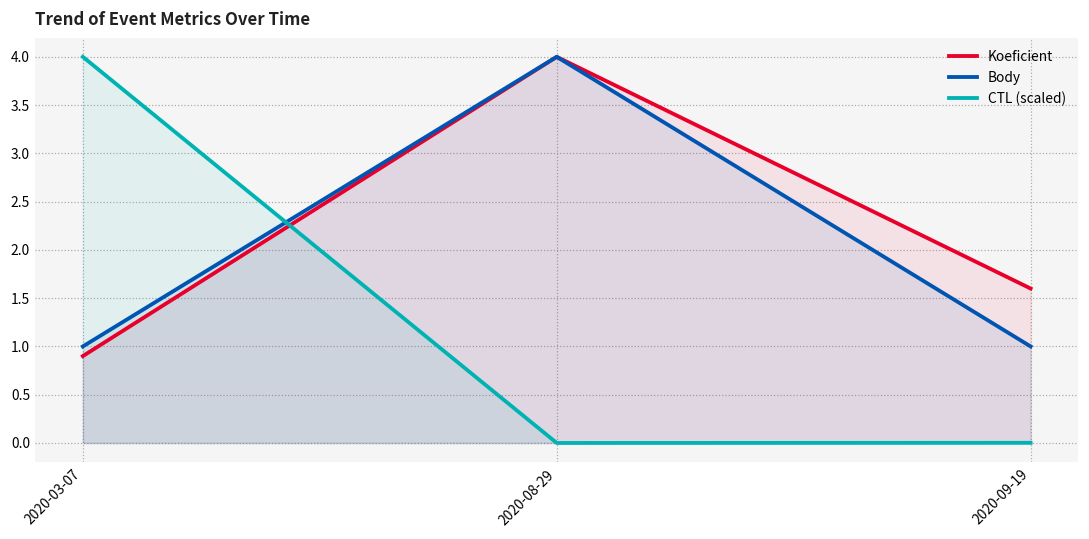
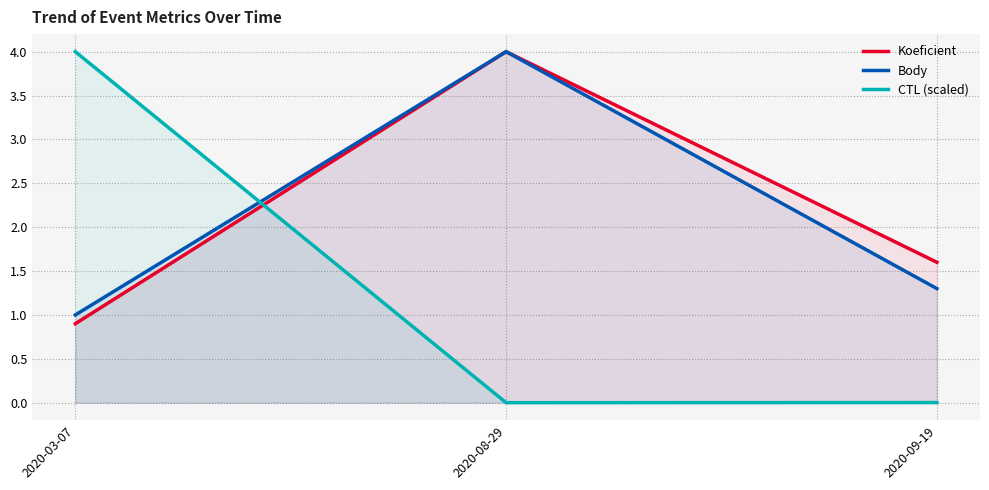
Body, 2020-09-19: 1.0 -> 1.3
